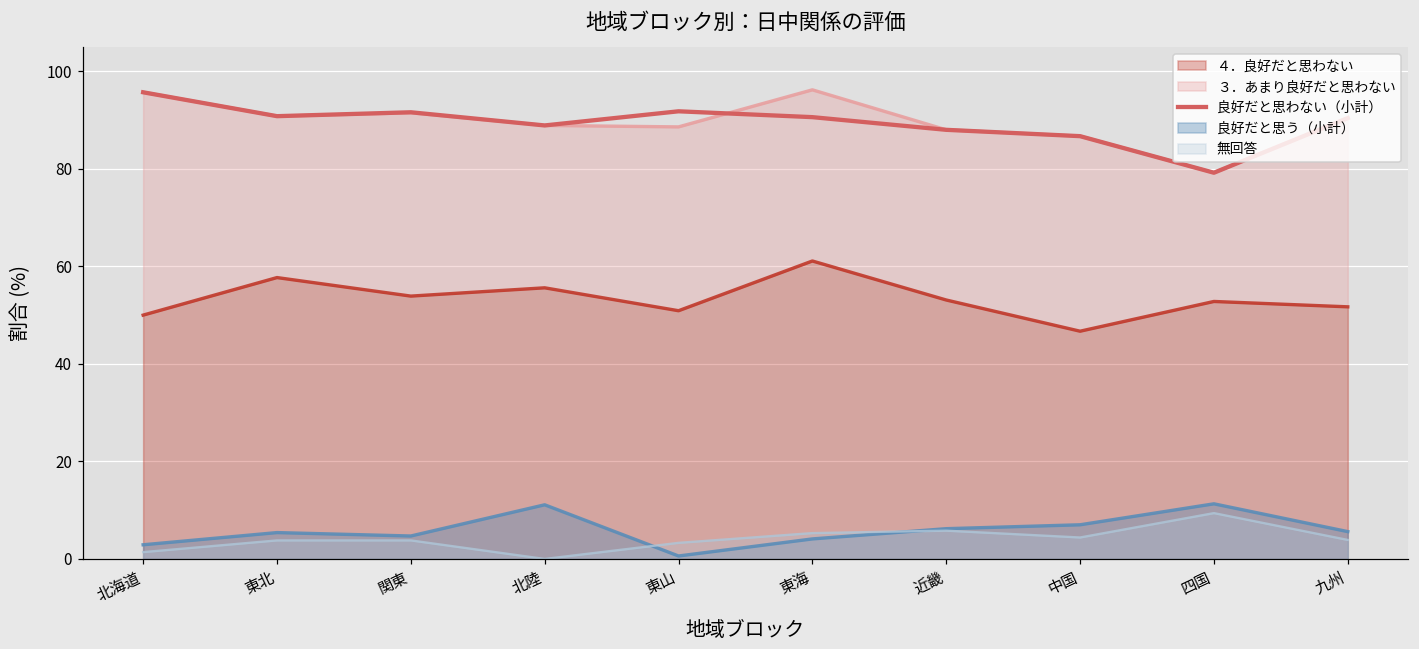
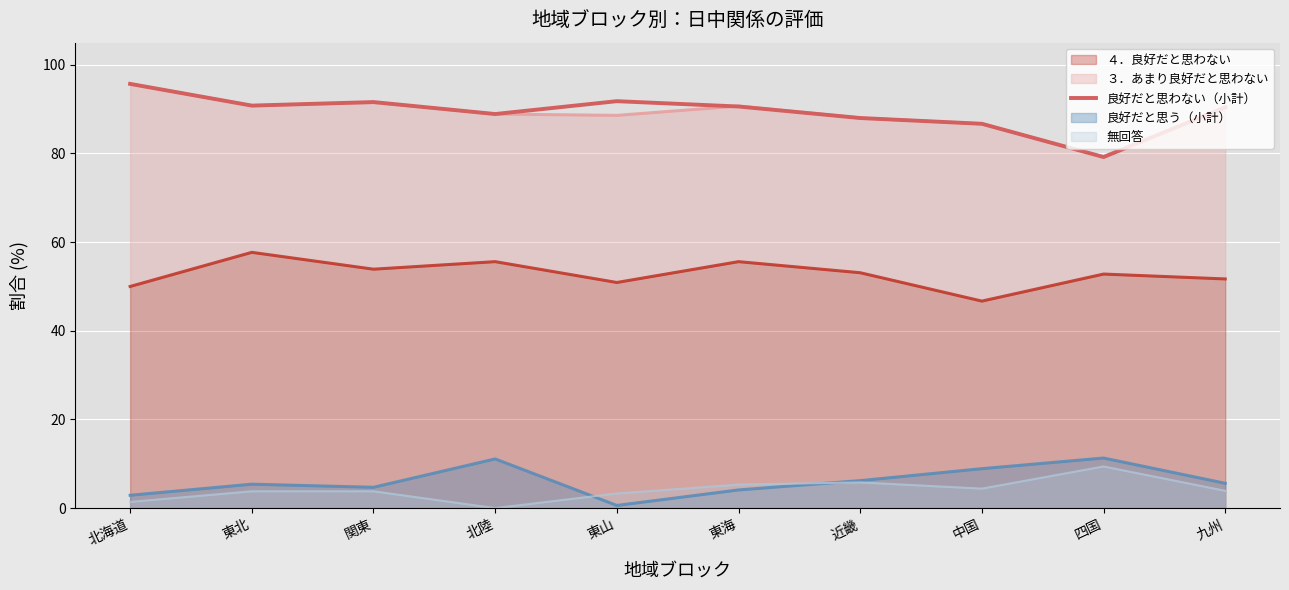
４．良好だと思わない, 東海: 61 -> 56
良好だと思う（小計）, 中国: 7 -> 9
